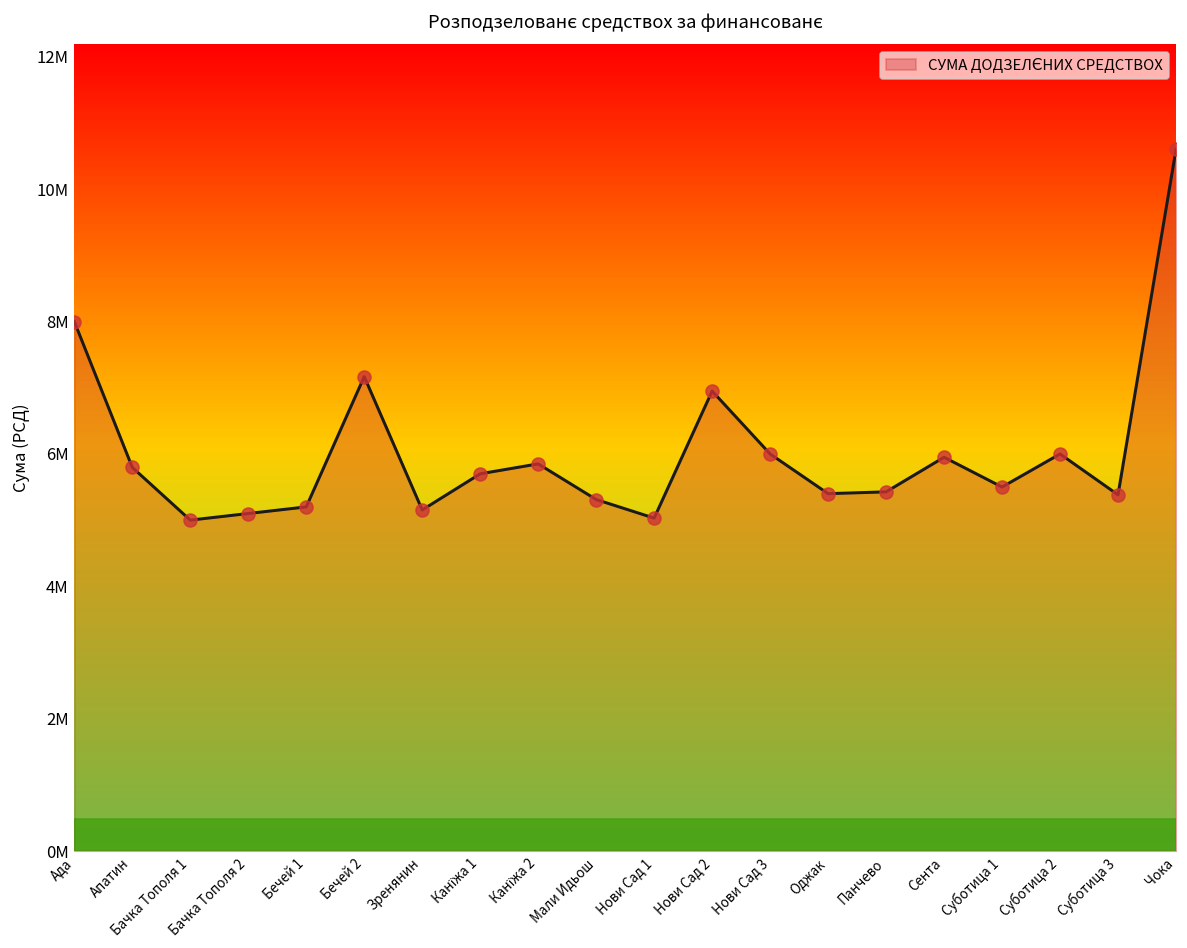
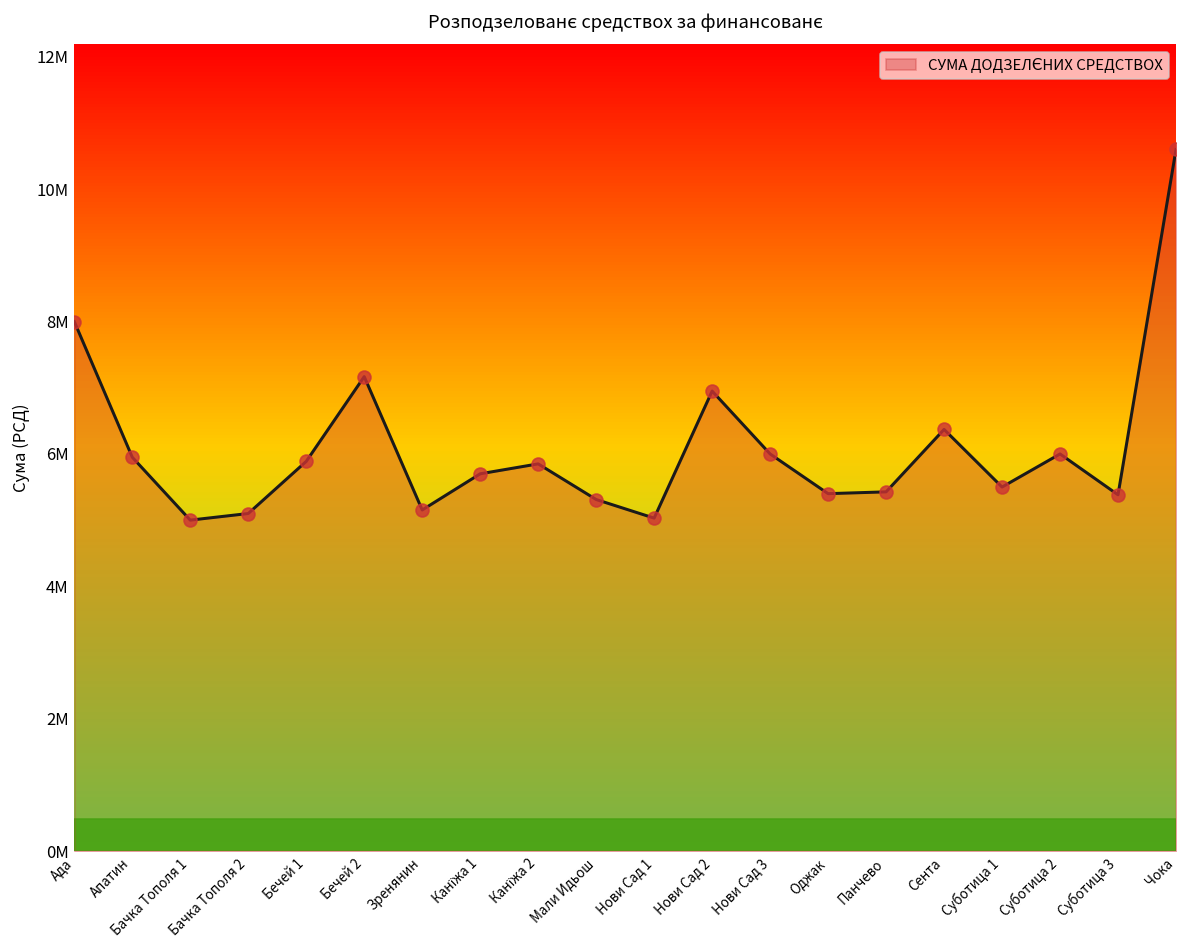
Апатин: 5800000 -> 6000000
Бечей 1: 5200000 -> 5900000
Сента: 6000000 -> 6400000
